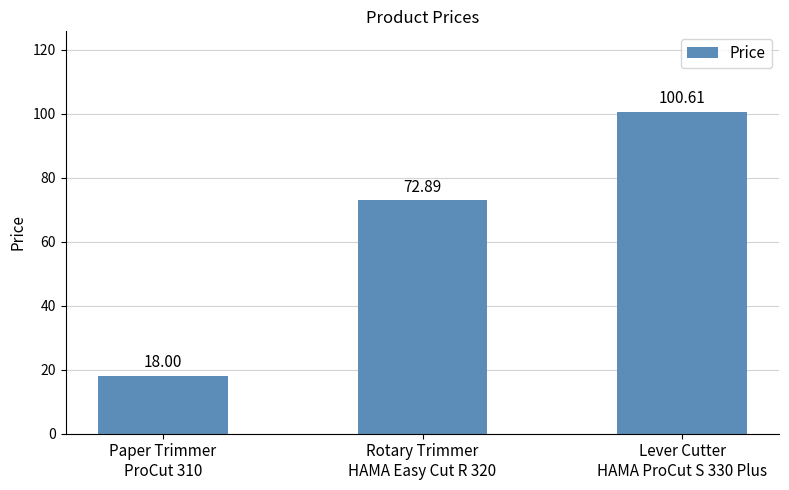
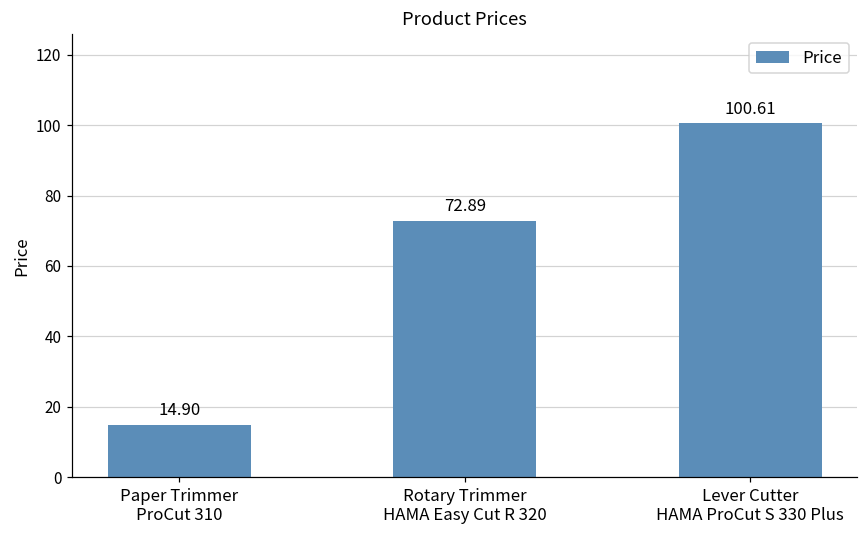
Paper Trimmer ProCut 310: 18.00 -> 14.90
